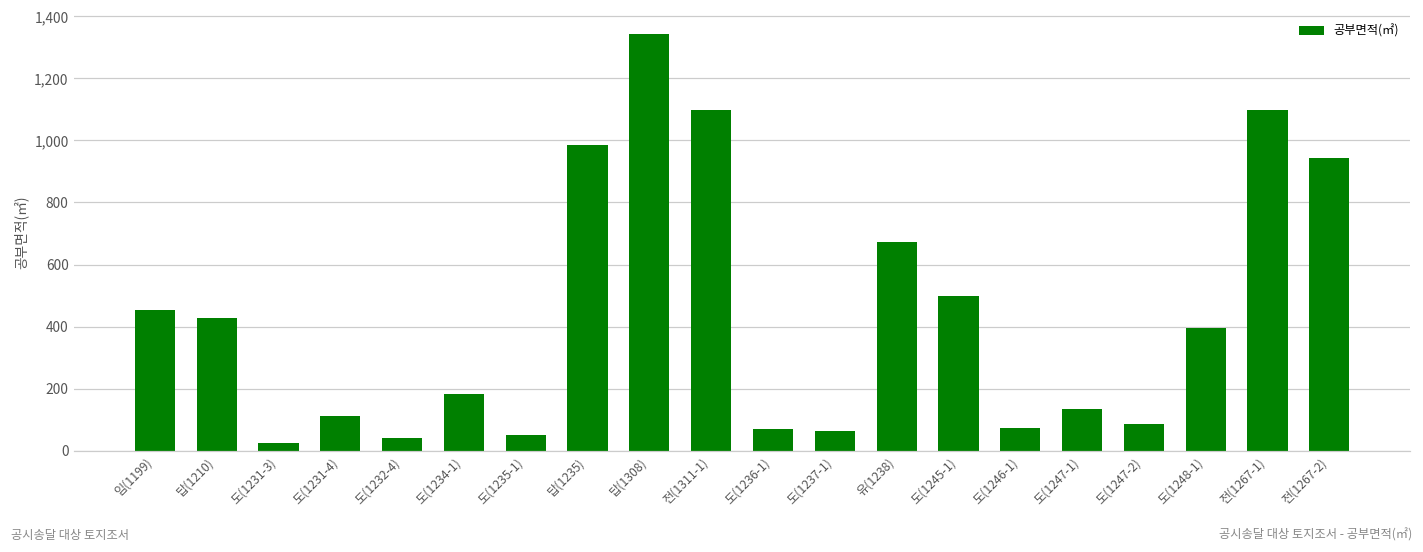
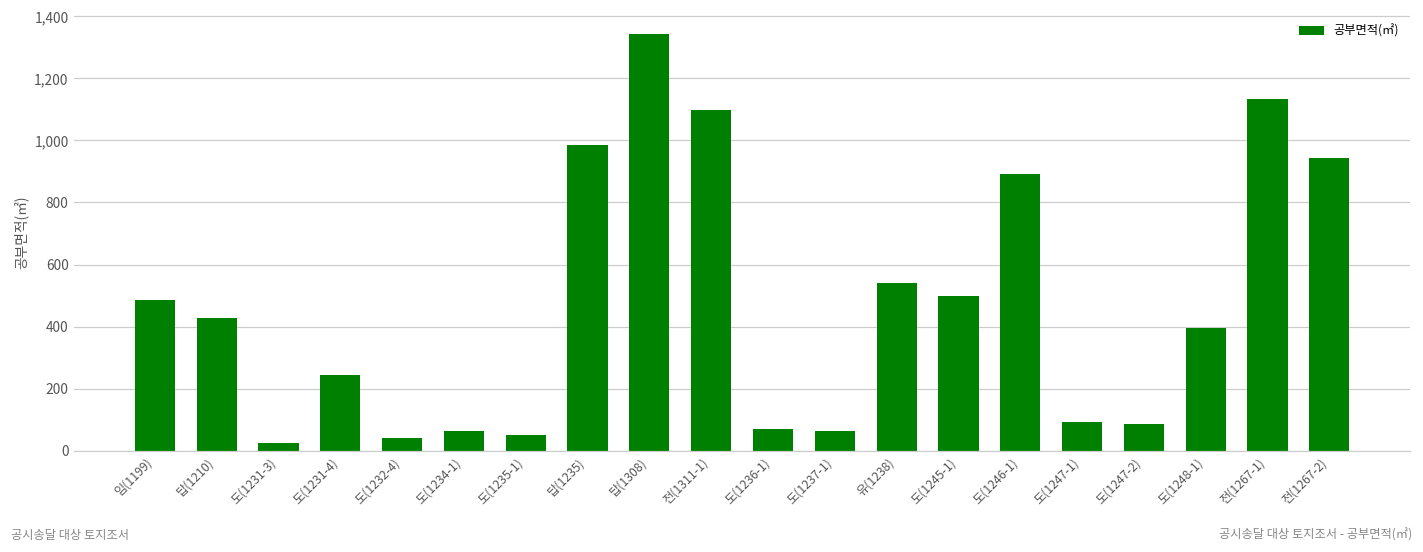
임(1199): 460 -> 490
도(1231-4): 110 -> 250
도(1234-1): 180 -> 60
유(1238): 670 -> 540
도(1246-1): 70 -> 890
도(1247-1): 140 -> 90
전(1267-1): 1,100 -> 1,130
